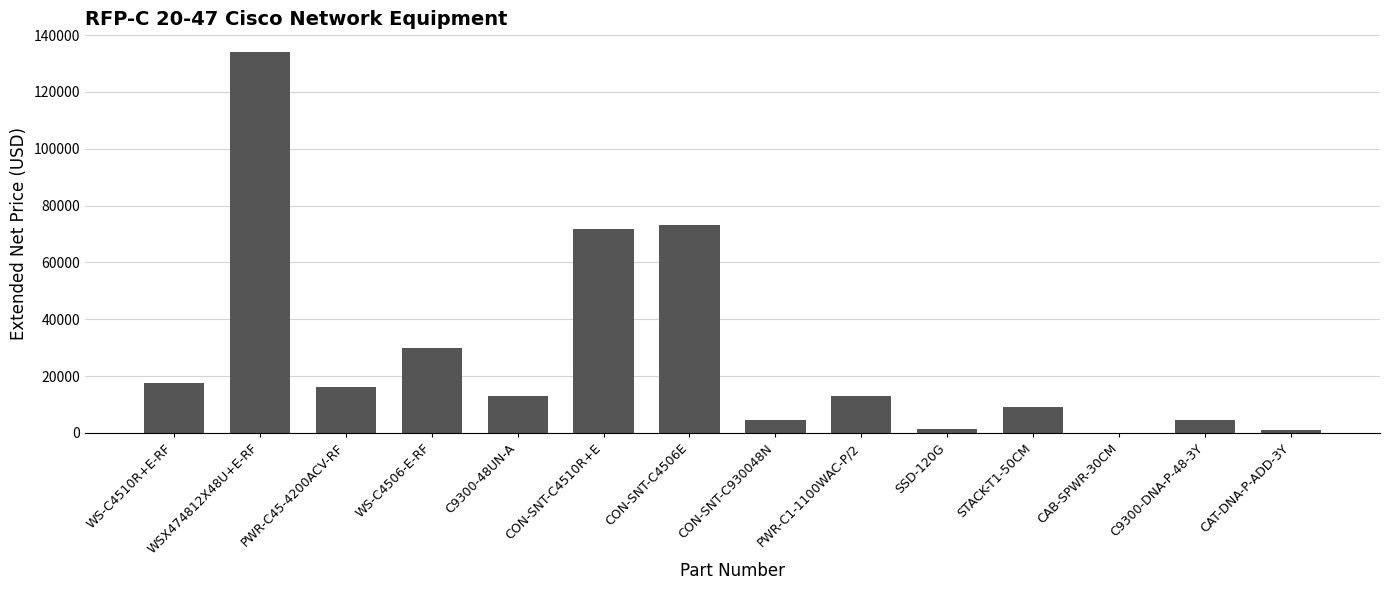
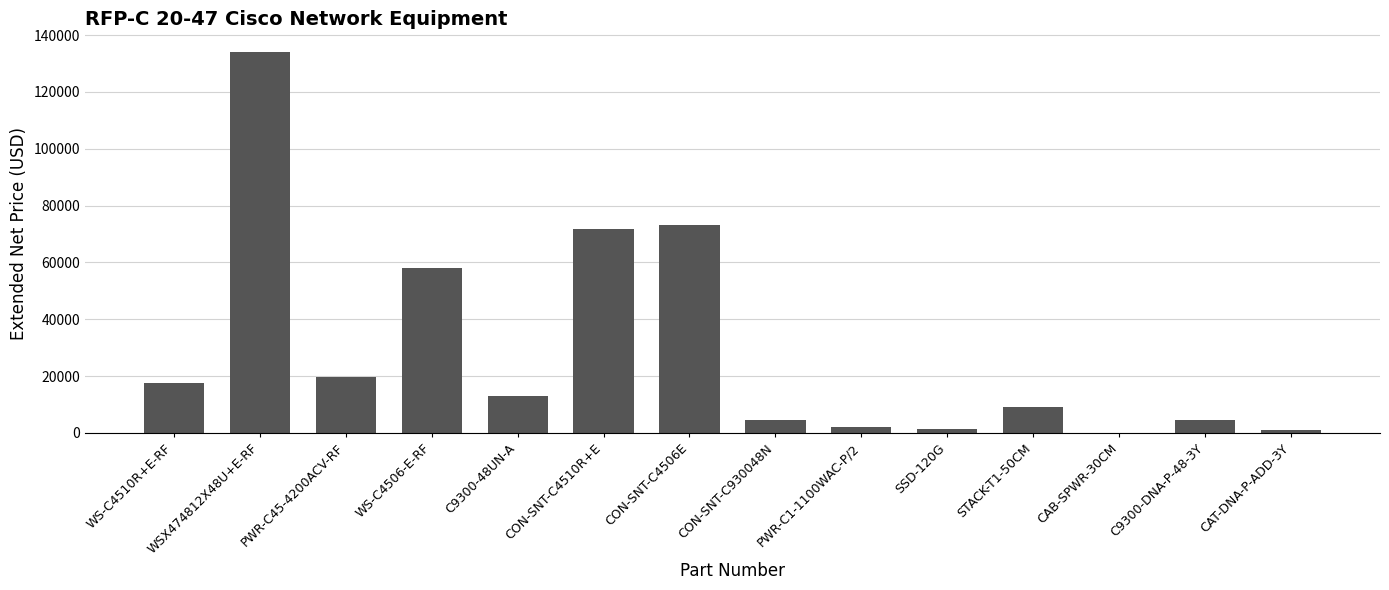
PWR-C45-4200ACV-RF: 16000 -> 20000
WS-C4506-E-RF: 30000 -> 58000
PWR-C1-1100WAC-P/2: 13000 -> 2000
